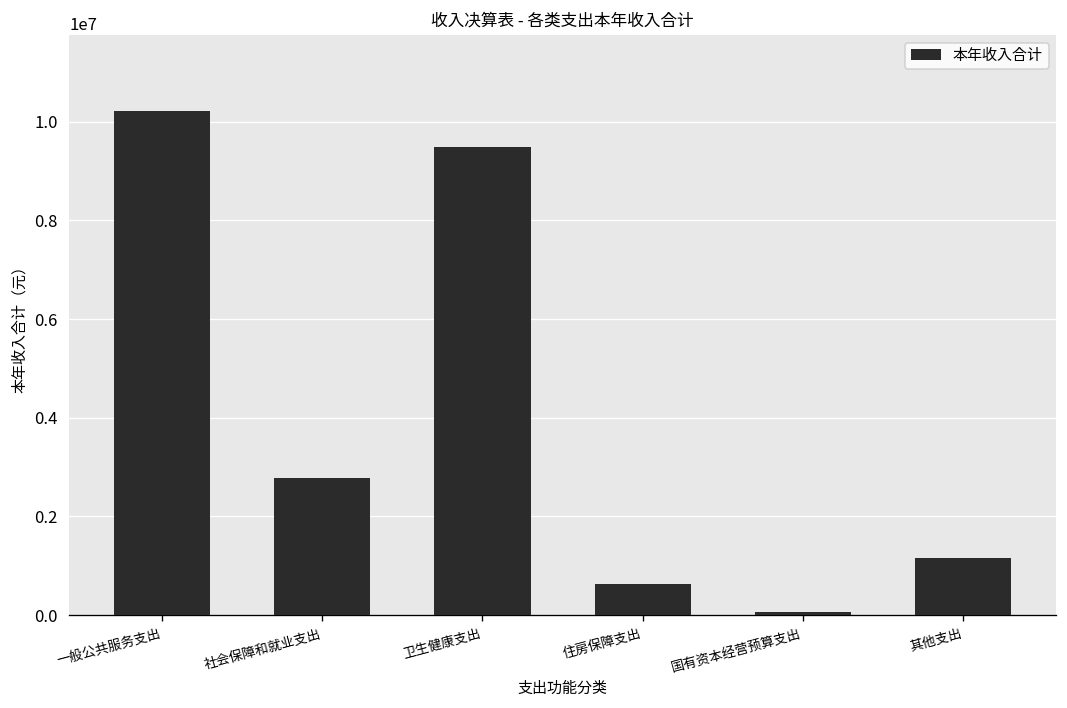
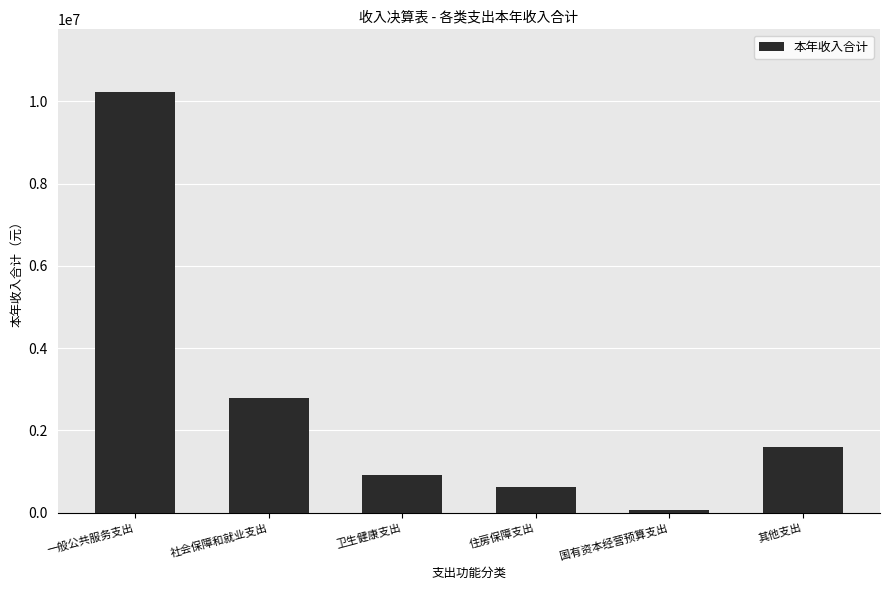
卫生健康支出: 9500000 -> 900000
其他支出: 1200000 -> 1600000
